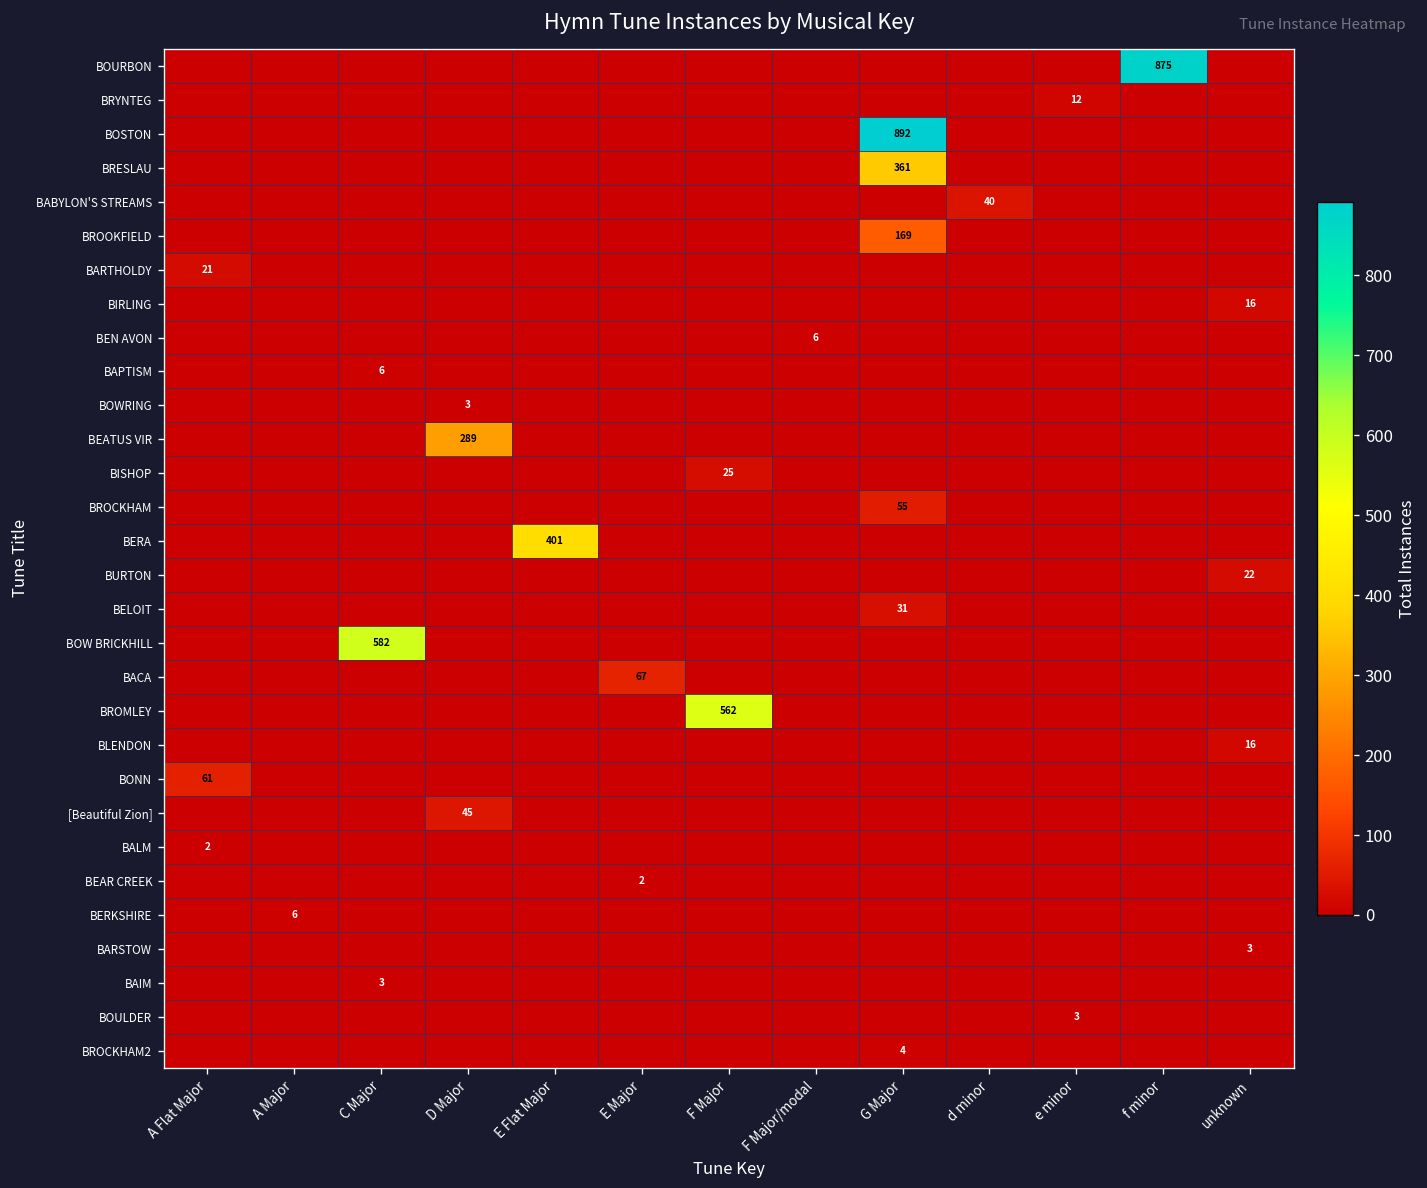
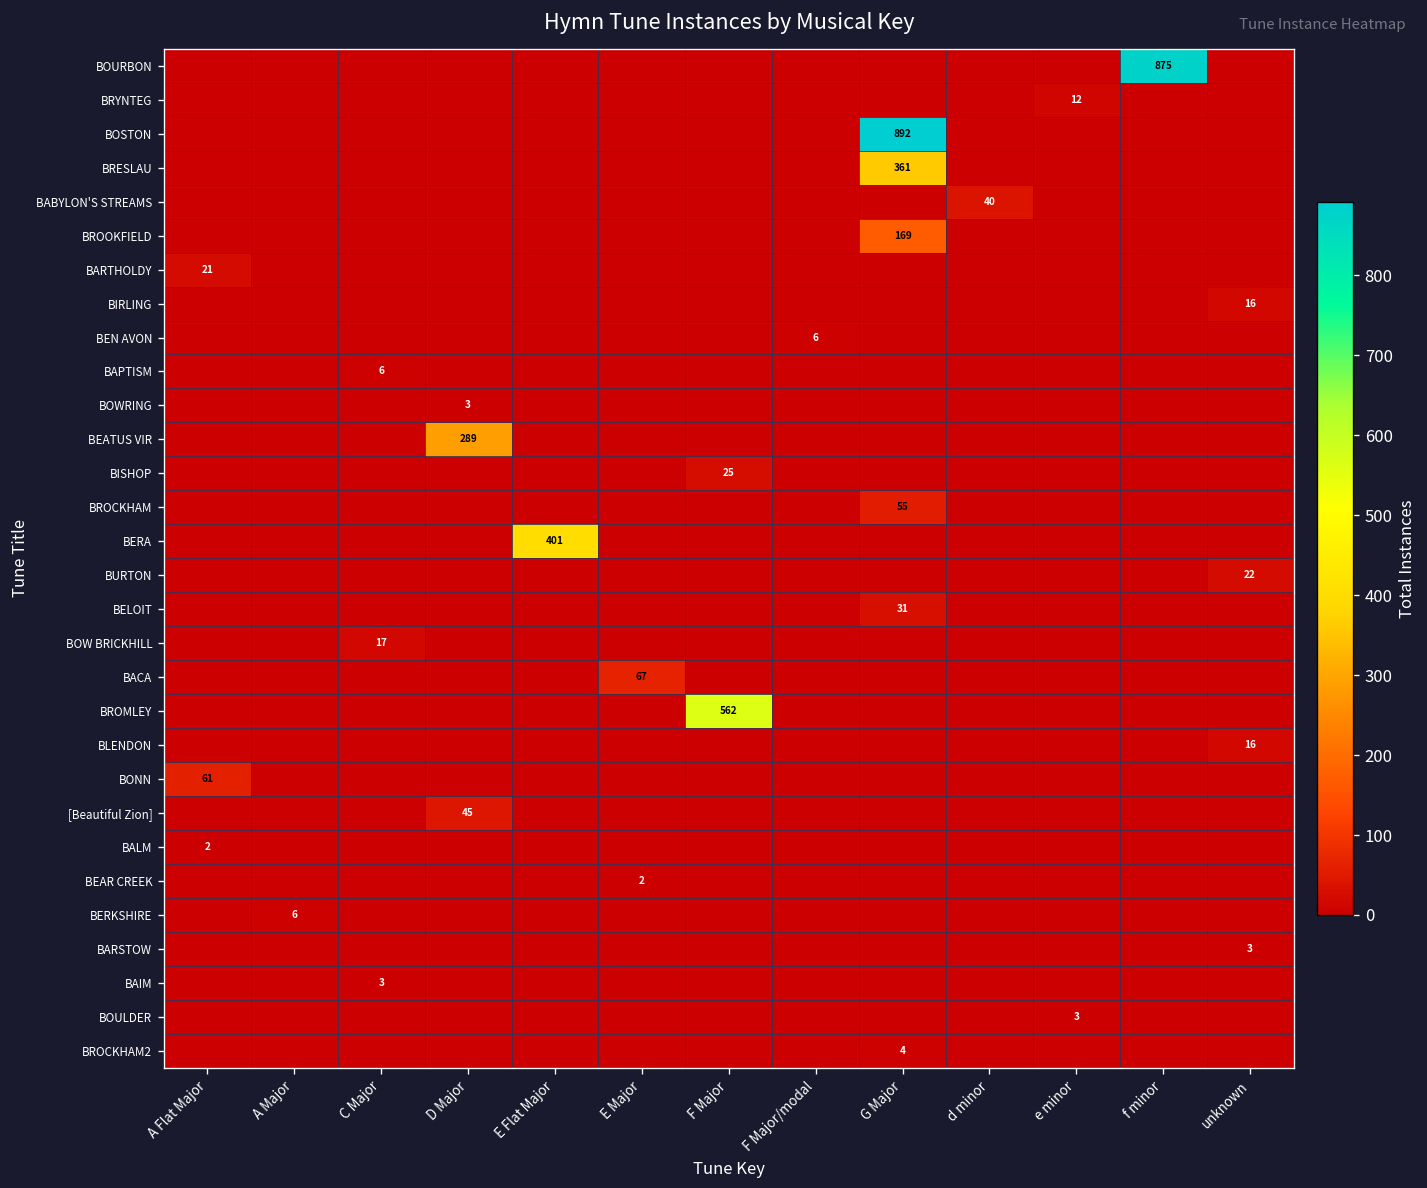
BOW BRICKHILL, C Major: 582 -> 17
